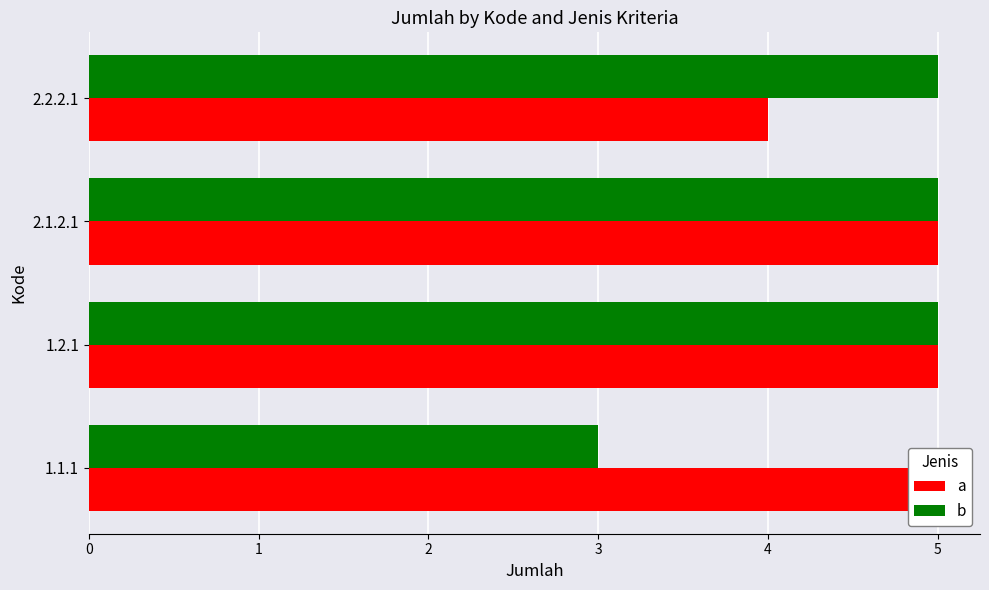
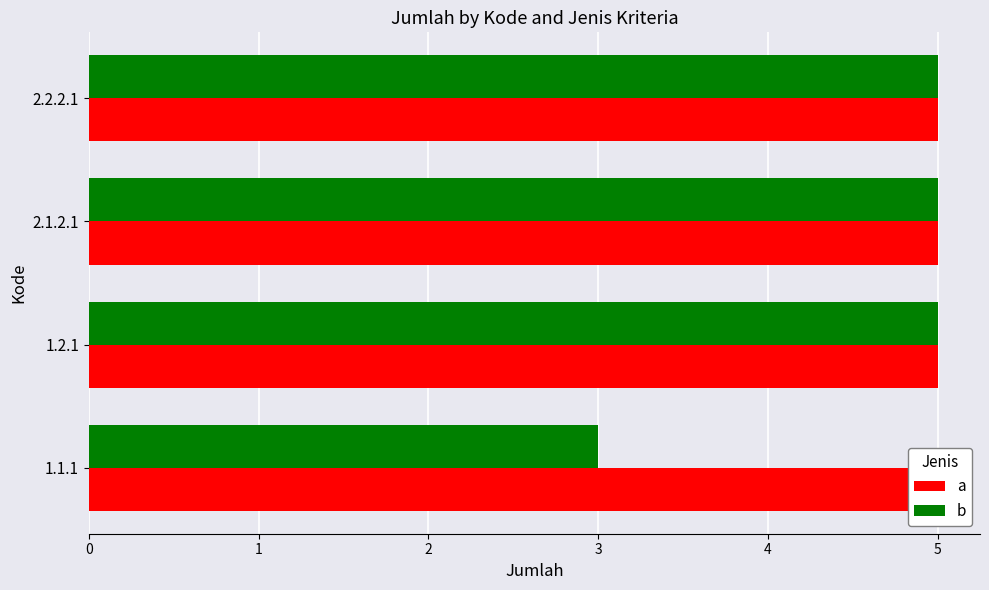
a, 2.2.2.1: 4 -> 5
